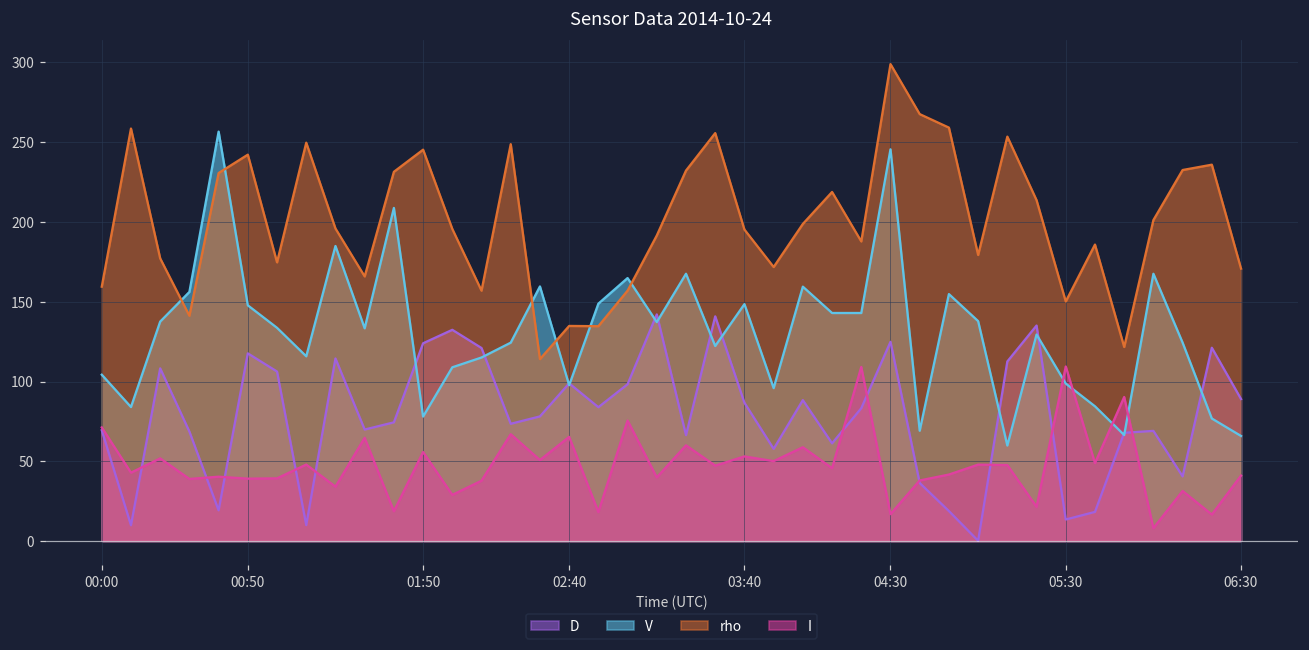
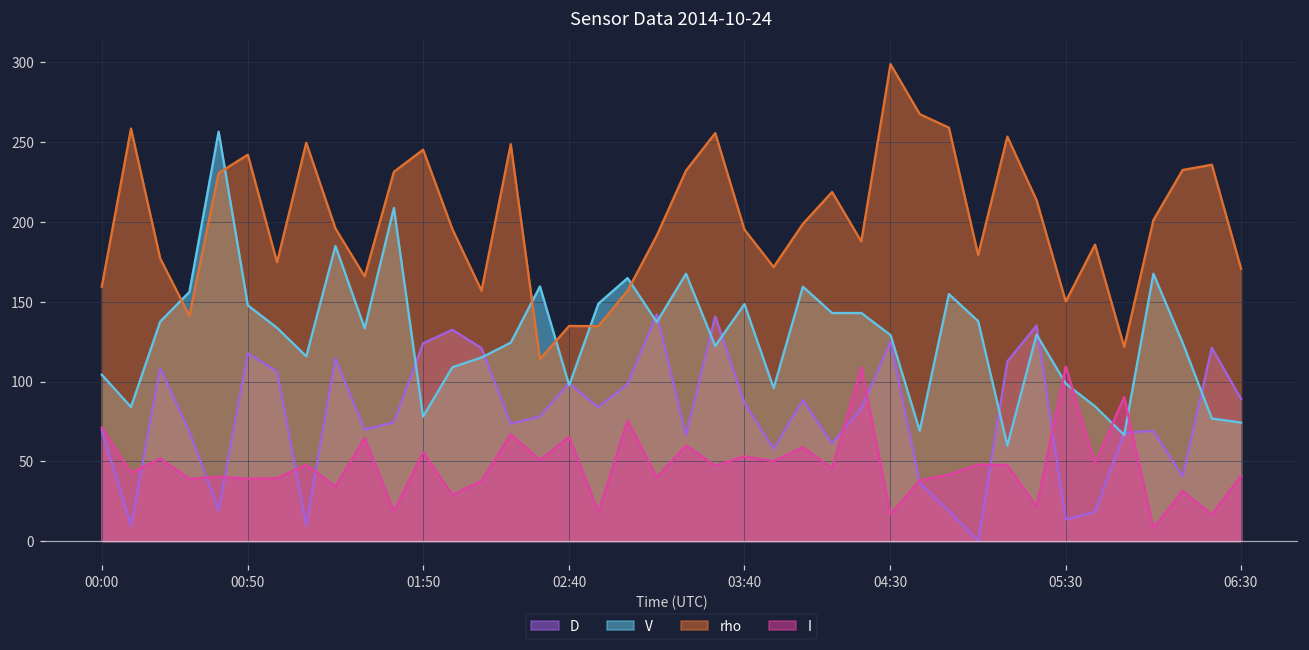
V, 04:30: 246 -> 129
V, 06:30: 66 -> 74
